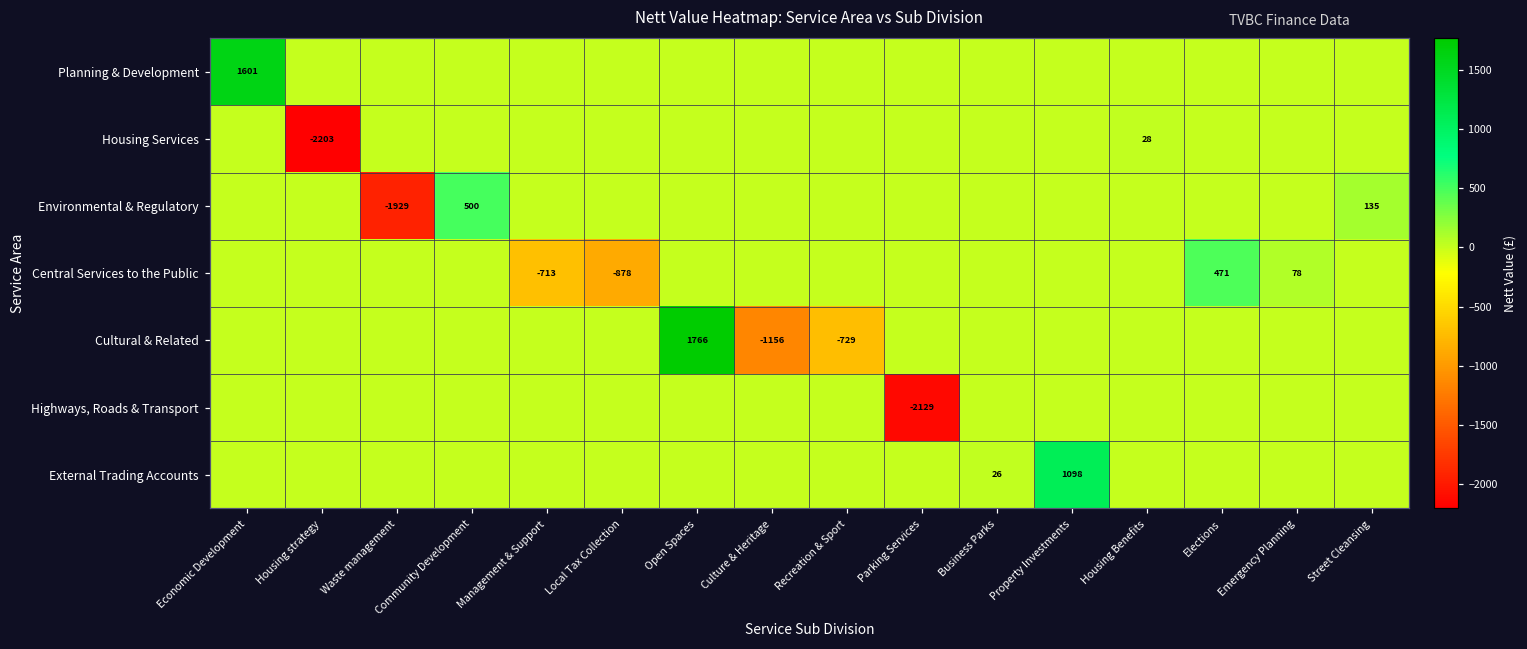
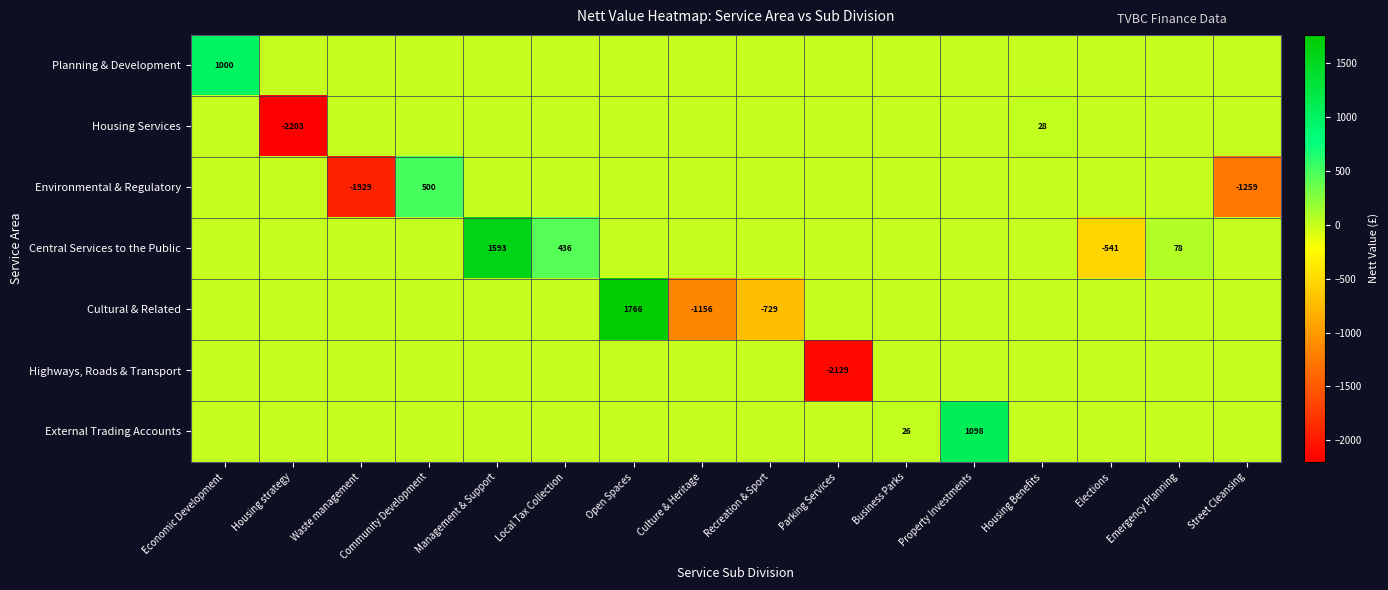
Planning & Development, Economic Development: 1601 -> 1000
Environmental & Regulatory, Street Cleansing: 135 -> -1259
Central Services to the Public, Management & Support: -713 -> 1593
Central Services to the Public, Local Tax Collection: -878 -> 436
Central Services to the Public, Elections: 471 -> -541
